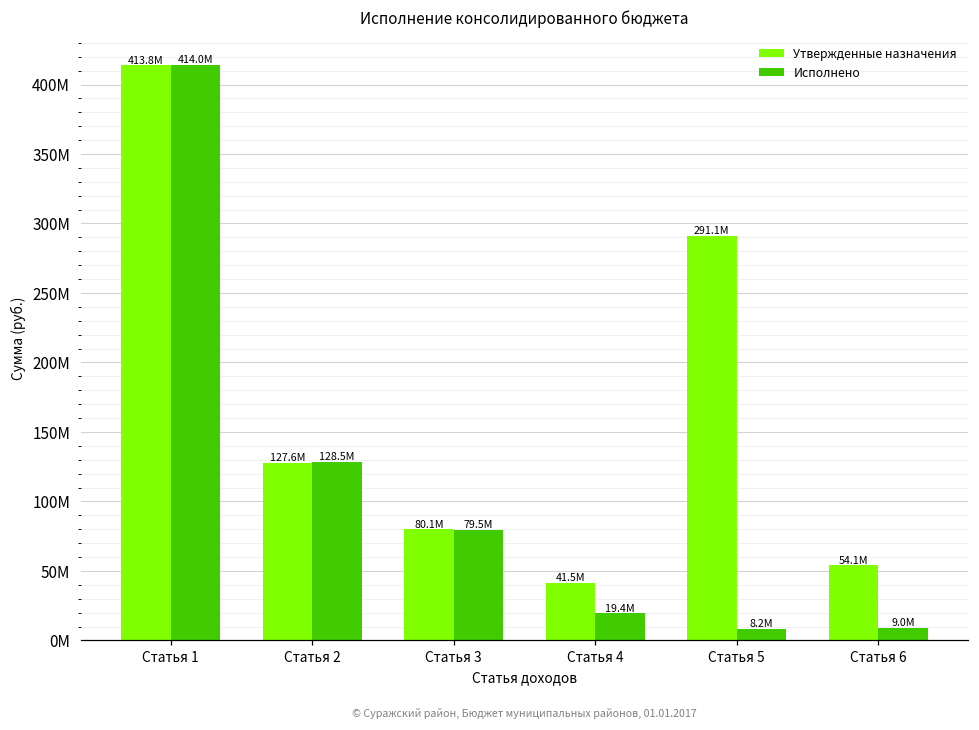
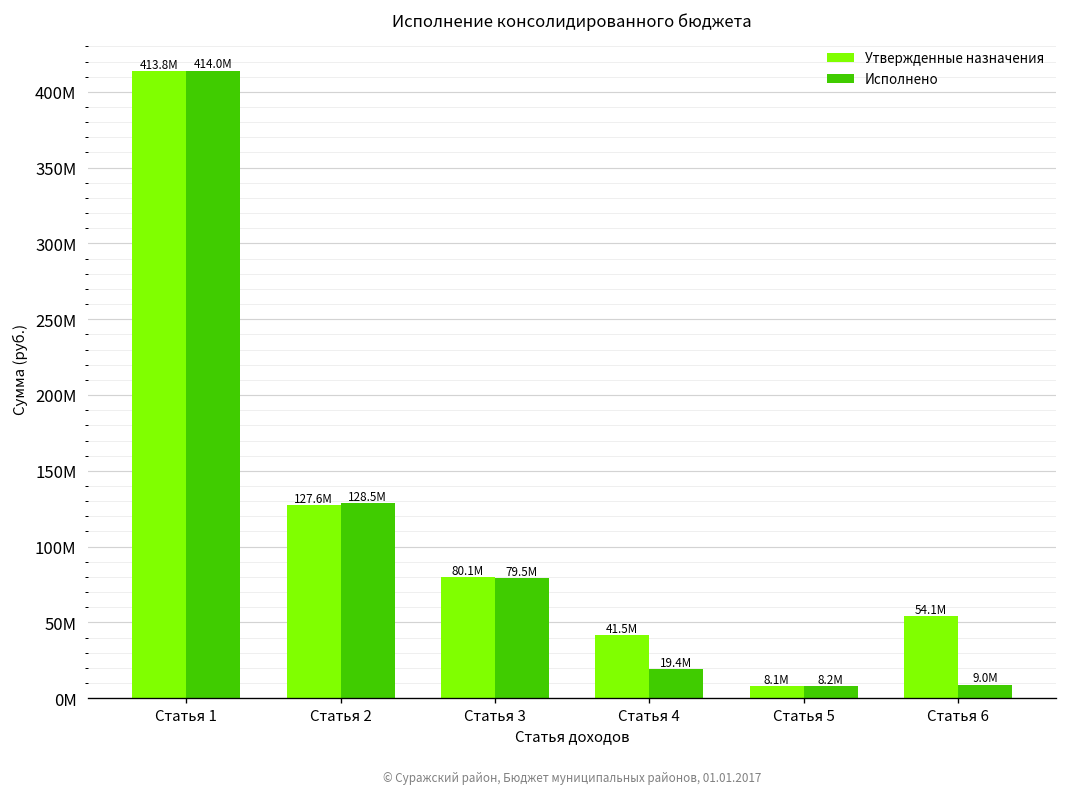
Утвержденные назначения, Статья 5: 291.1M -> 8.1M
